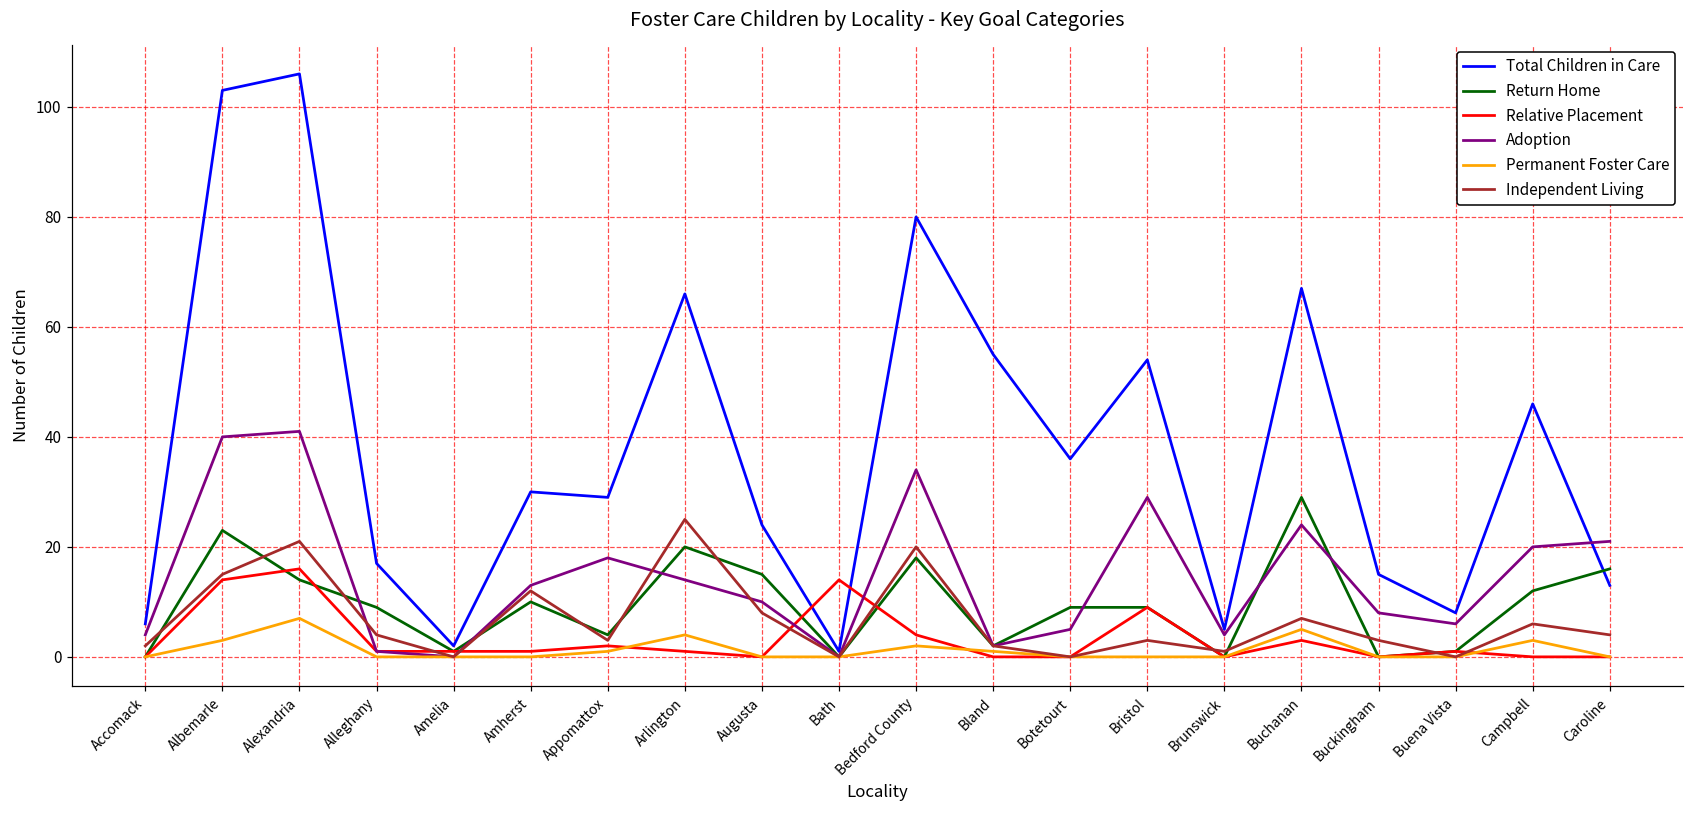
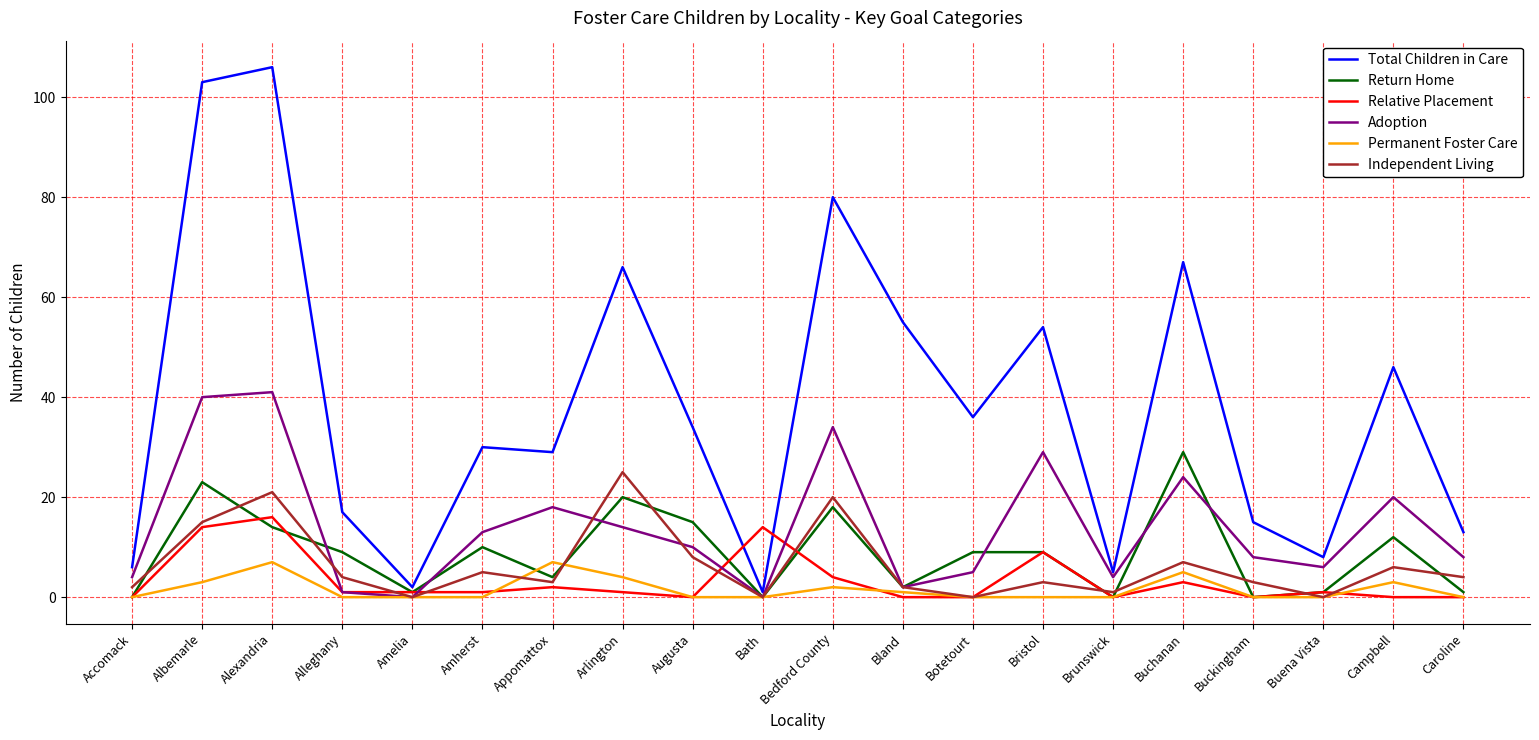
Independent Living, Amherst: 12 -> 5
Permanent Foster Care, Appomattox: 1 -> 7
Total Children in Care, Augusta: 24 -> 34
Return Home, Caroline: 16 -> 1
Adoption, Caroline: 21 -> 8
